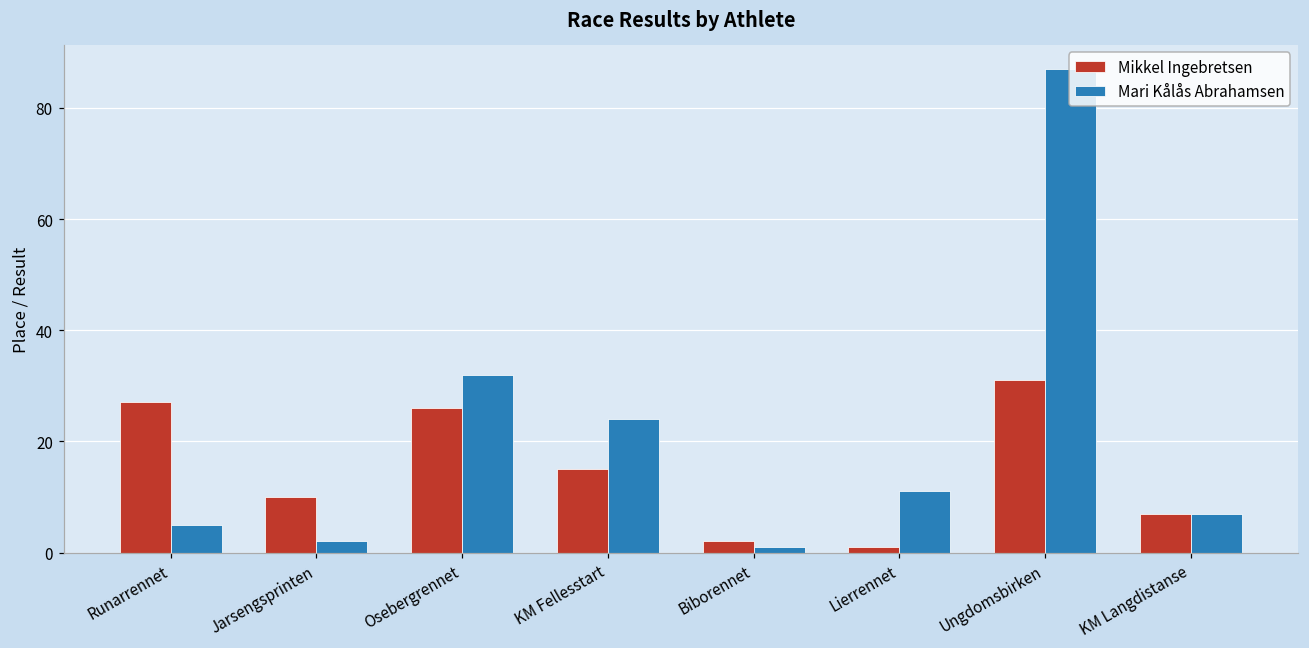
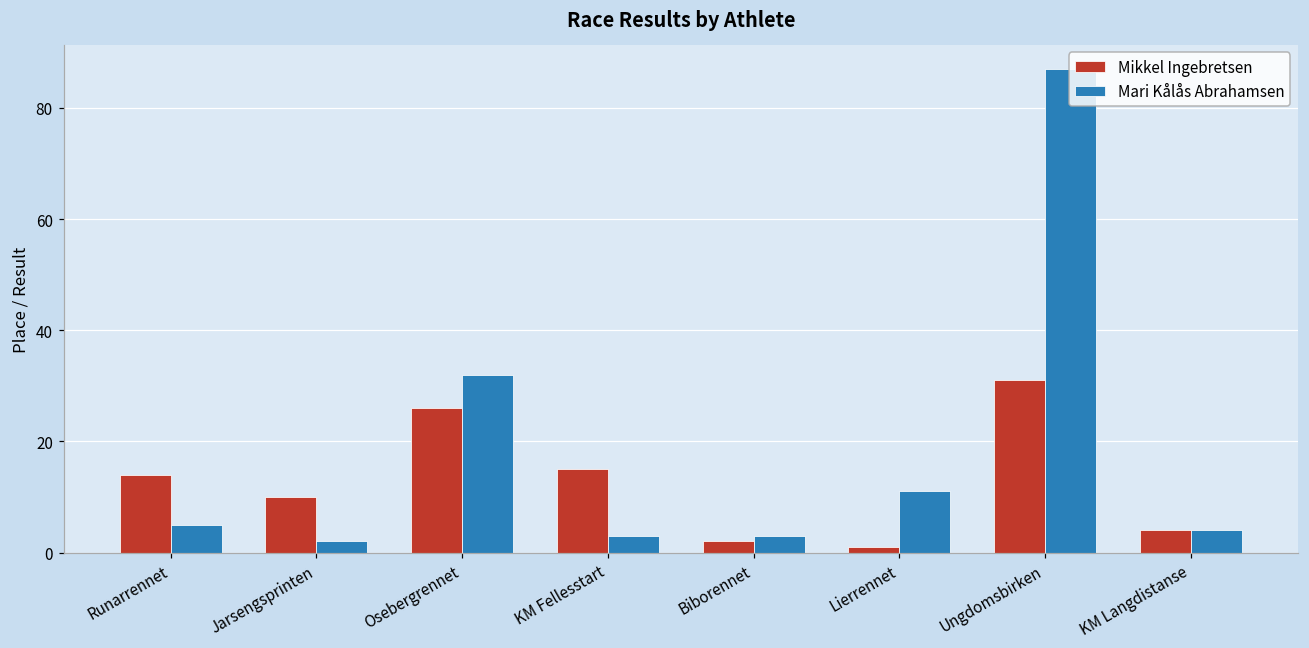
Mikkel Ingebretsen, Runarrennet: 27 -> 14
Mari Kålås Abrahamsen, KM Fellesstart: 24 -> 3
Mari Kålås Abrahamsen, Biborennet: 1 -> 3
Mikkel Ingebretsen, KM Langdistanse: 7 -> 4
Mari Kålås Abrahamsen, KM Langdistanse: 7 -> 4
